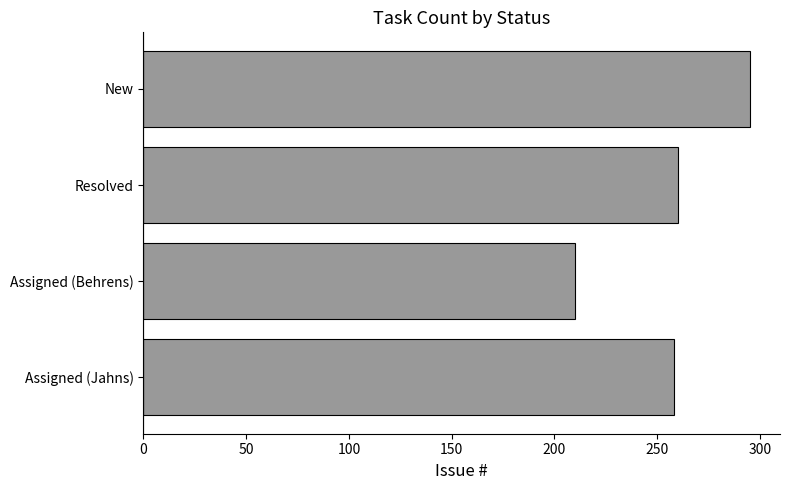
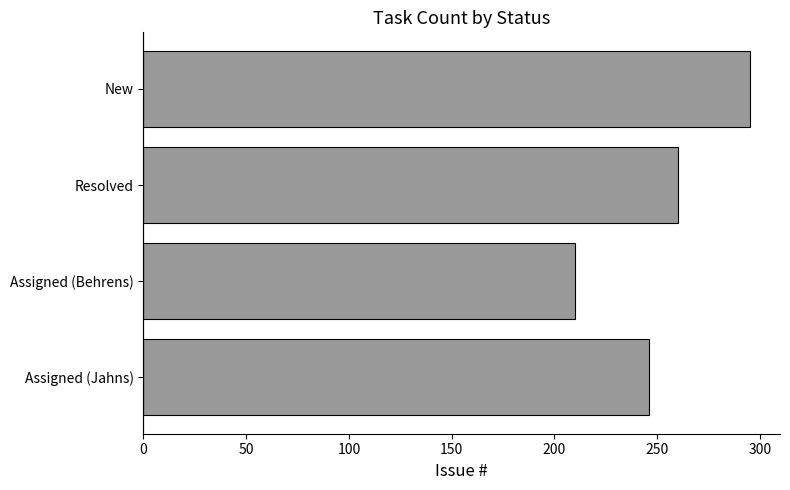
Assigned (Jahns): 258 -> 246
